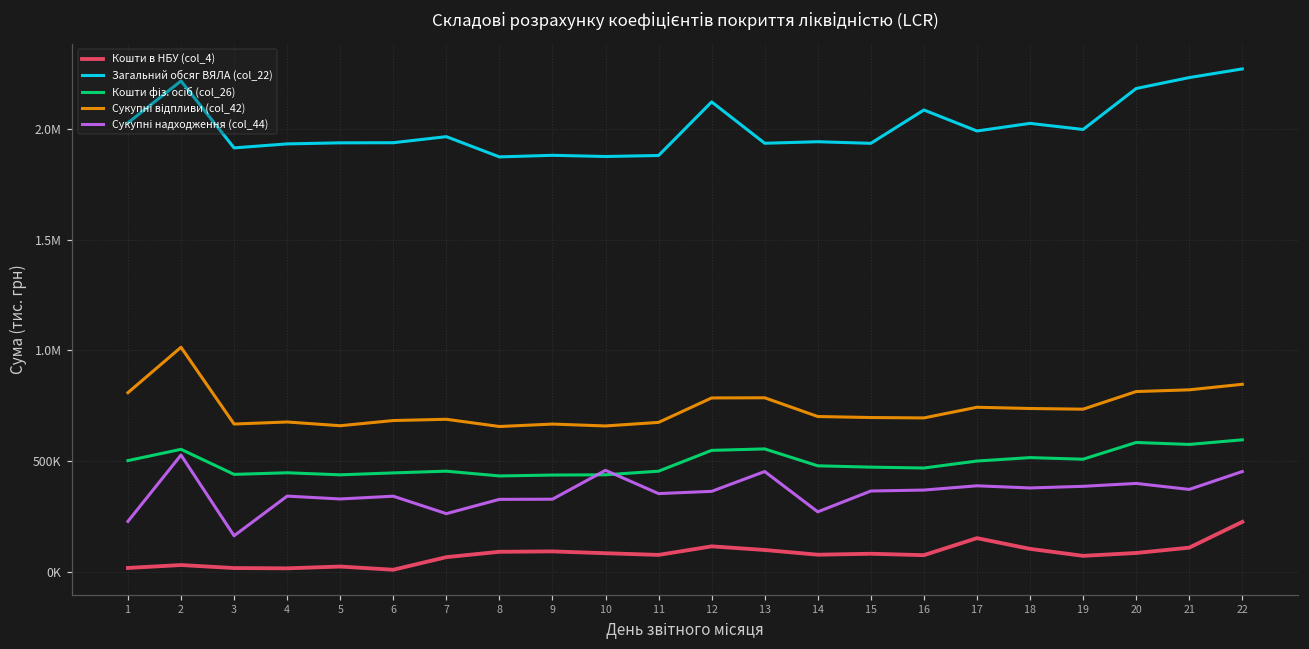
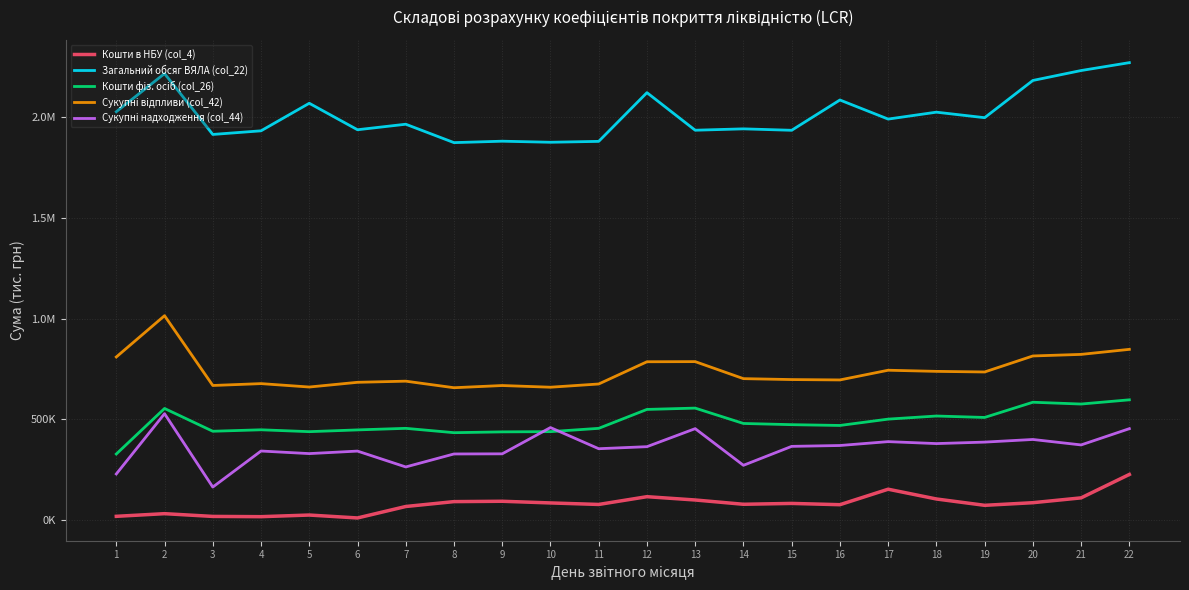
Кошти фіз. осіб (col_26), 1: 500000 -> 330000
Загальний обсяг ВЯЛА (col_22), 5: 1940000 -> 2070000
